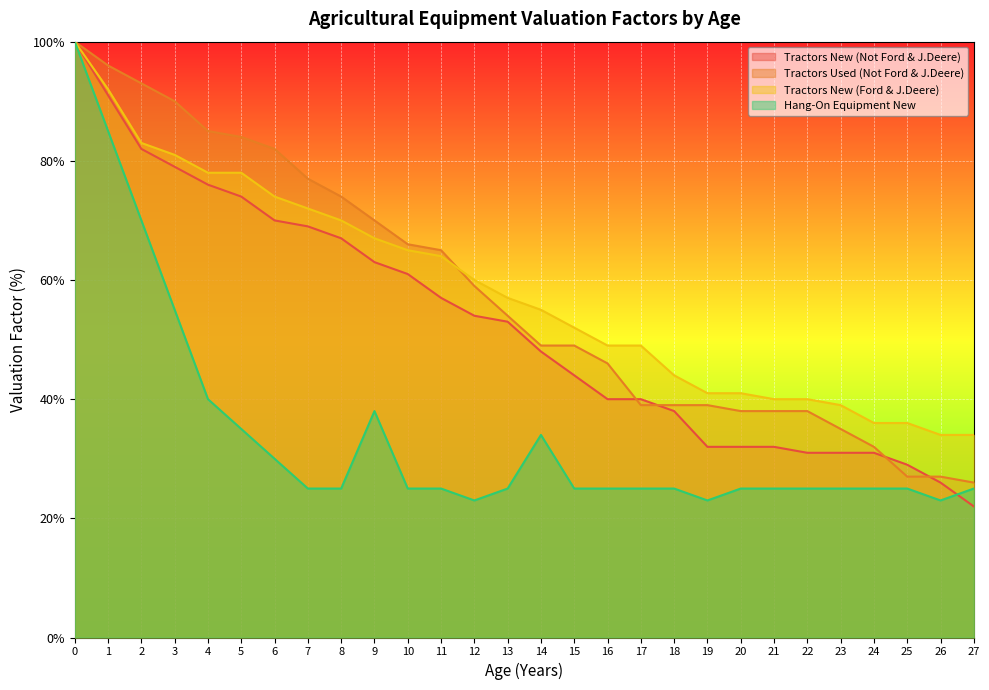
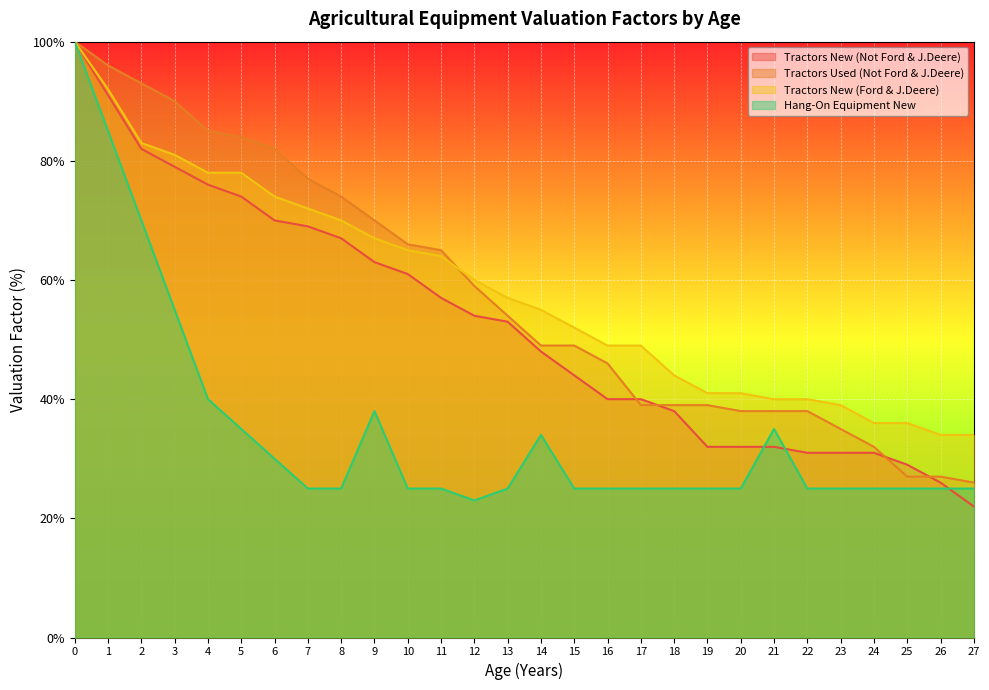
Hang-On Equipment New, 19: 23% -> 25%
Hang-On Equipment New, 21: 25% -> 35%
Hang-On Equipment New, 26: 23% -> 25%
